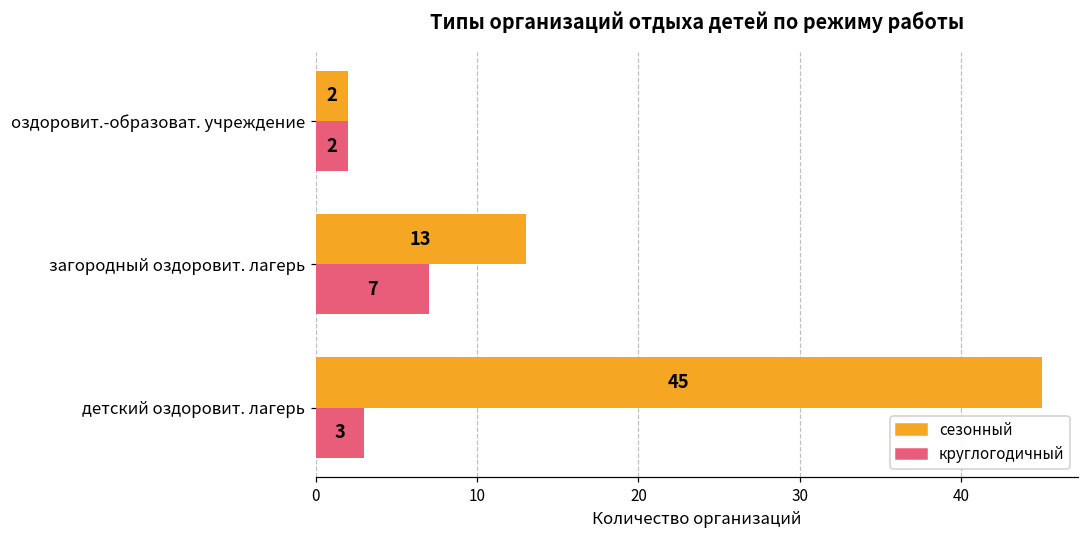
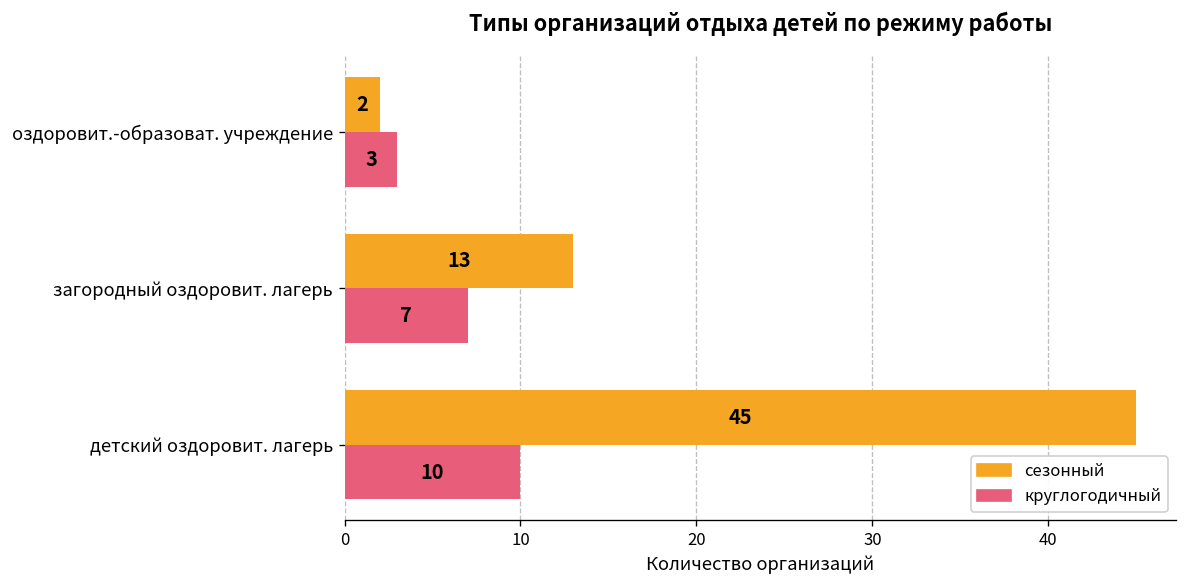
круглогодичный, оздоровит.-образоват. учреждение: 2 -> 3
круглогодичный, детский оздоровит. лагерь: 3 -> 10
